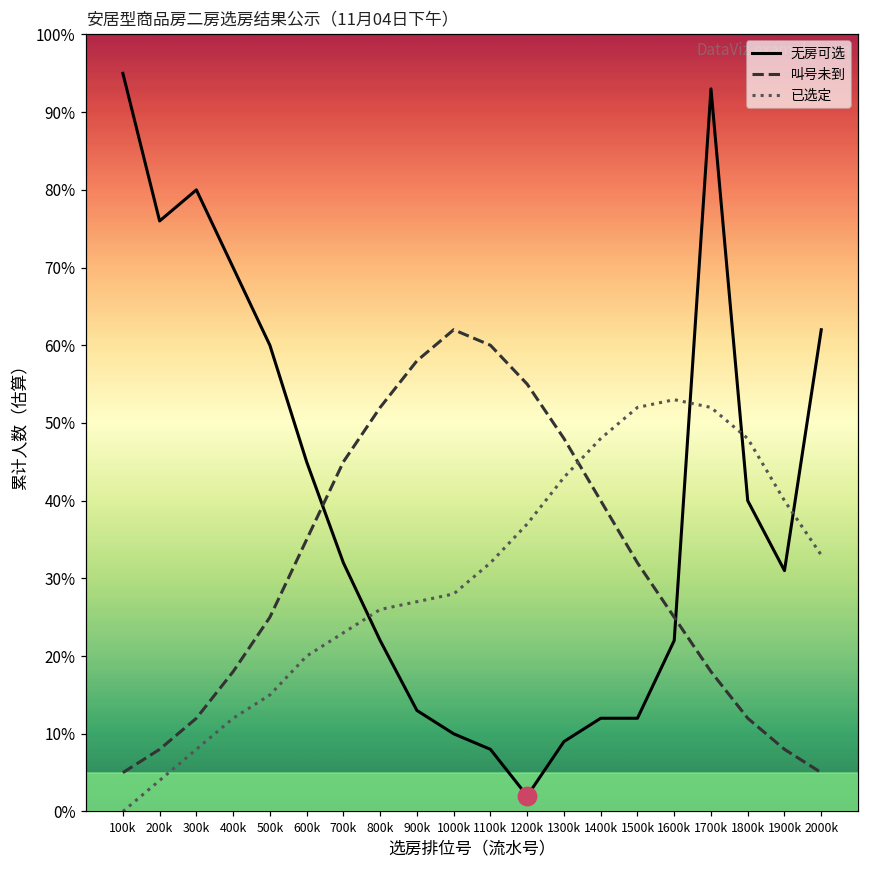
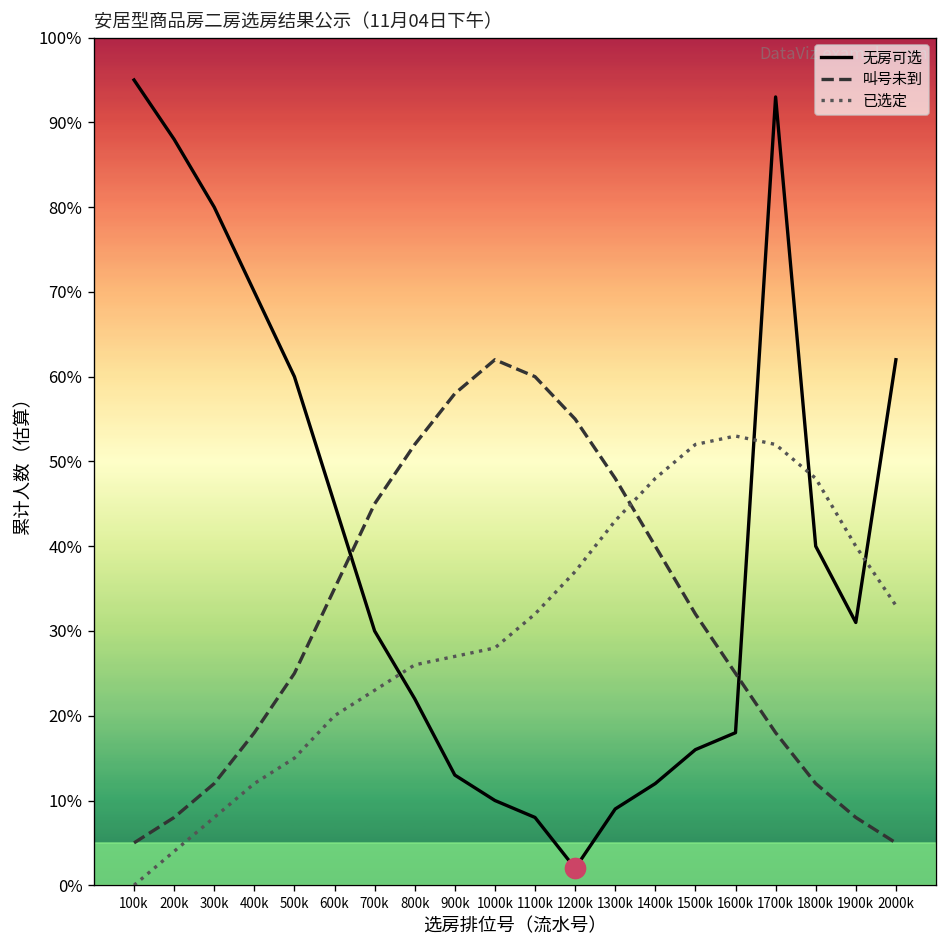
无房可选, 200k: 76% -> 88%
无房可选, 700k: 32% -> 30%
无房可选, 1500k: 12% -> 16%
无房可选, 1600k: 22% -> 18%
